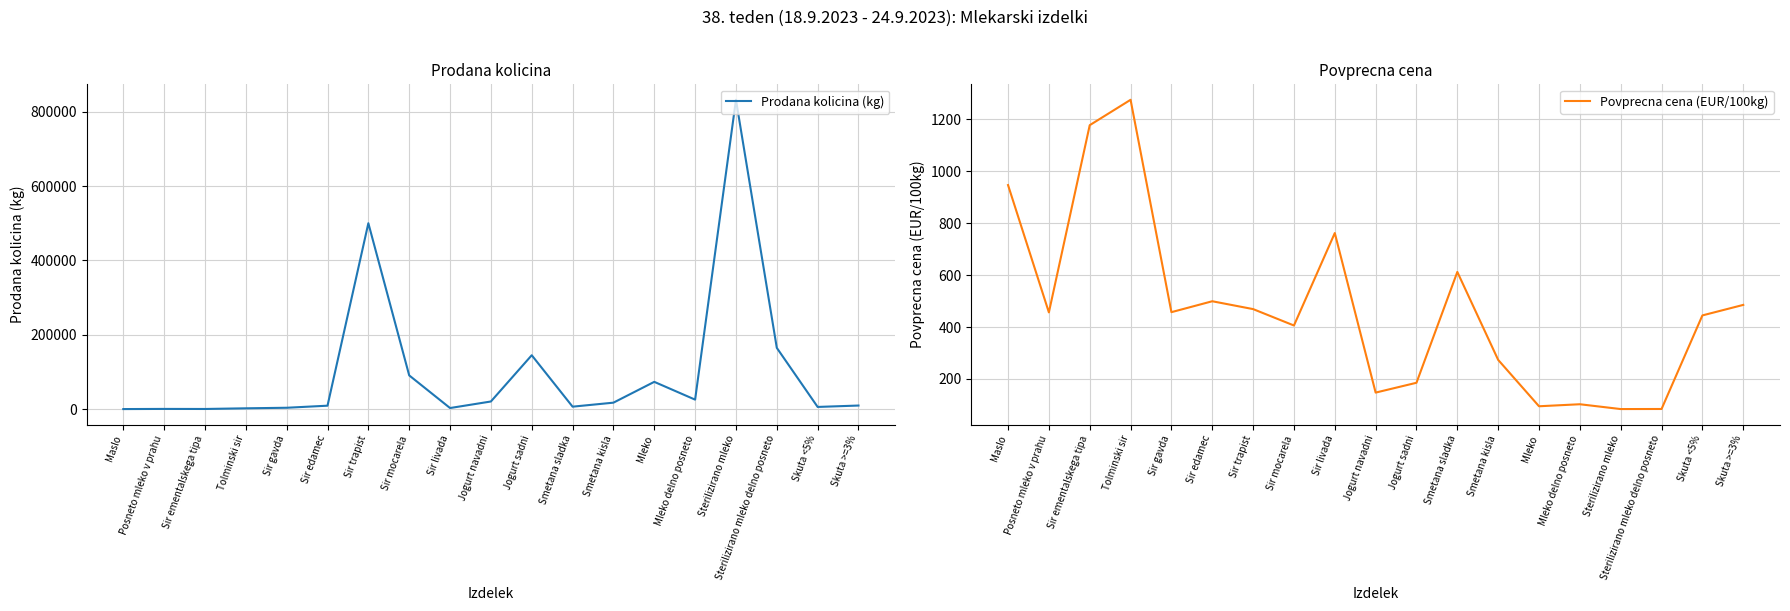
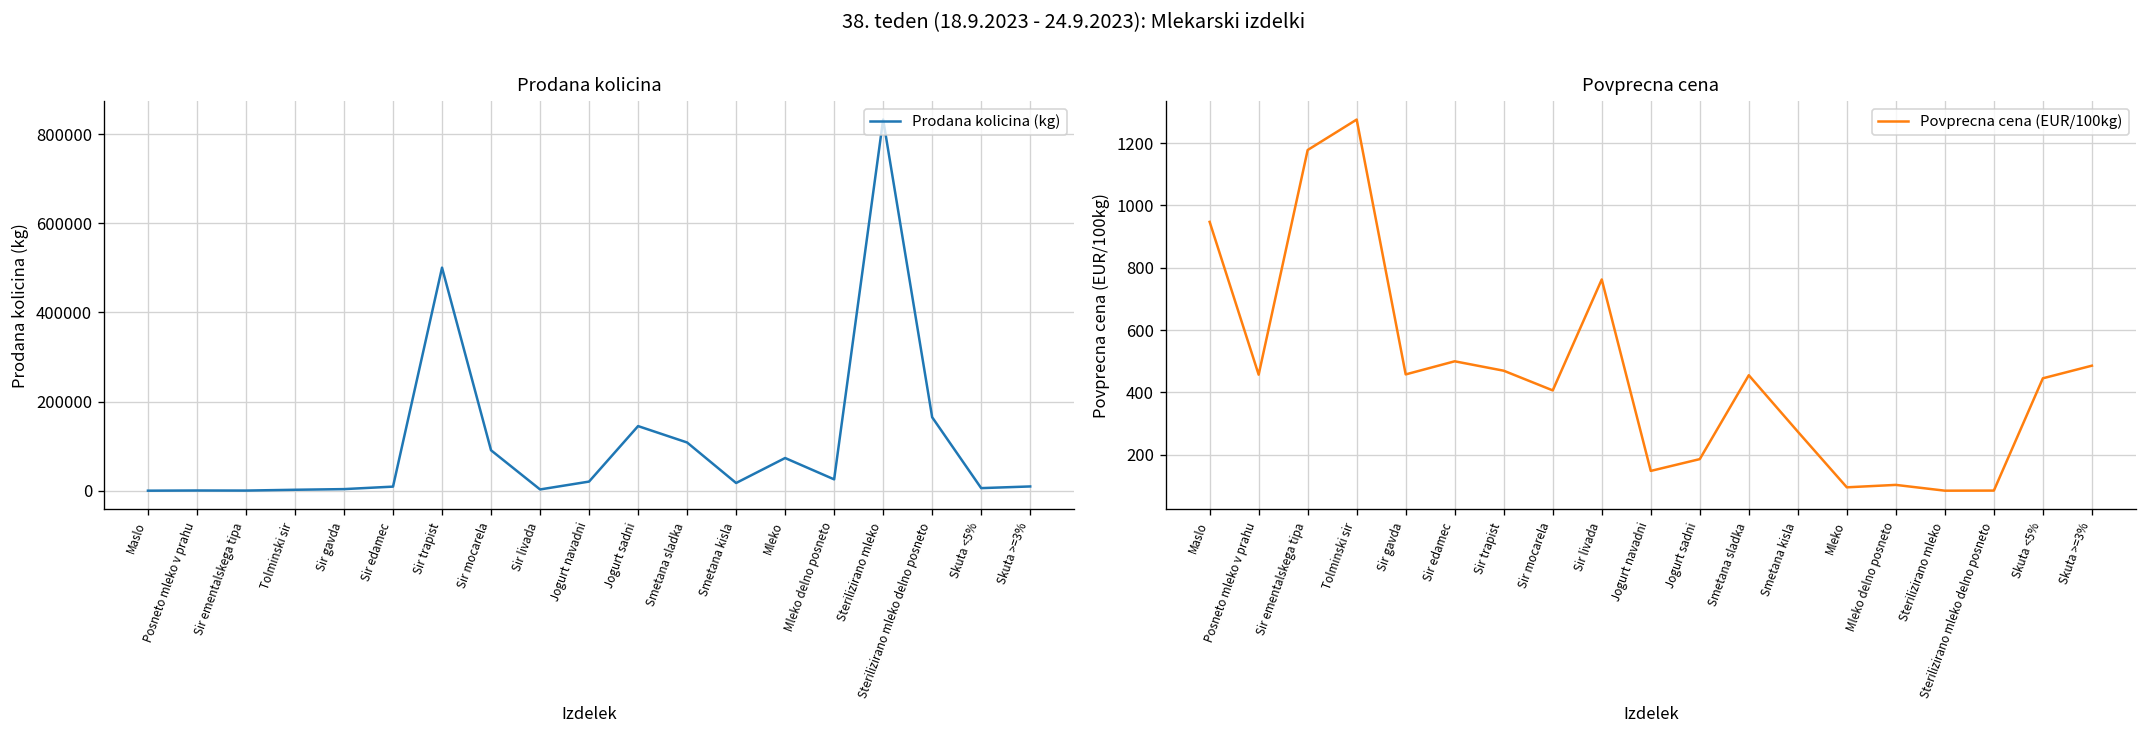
Prodana kolicina, Smetana sladka: 10000 -> 110000
Povprecna cena, Smetana sladka: 610 -> 450
